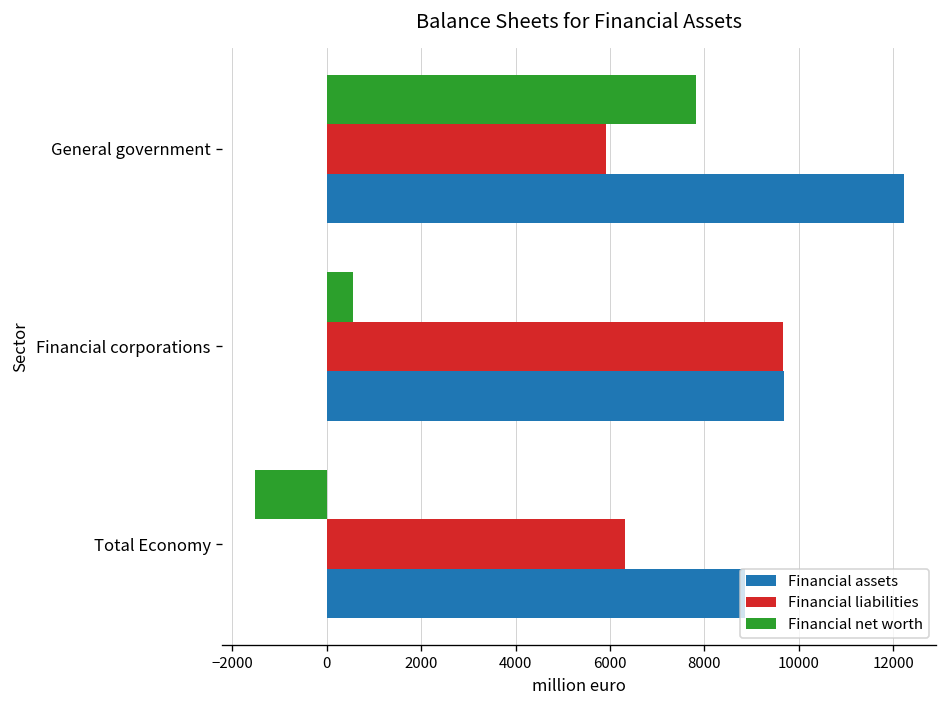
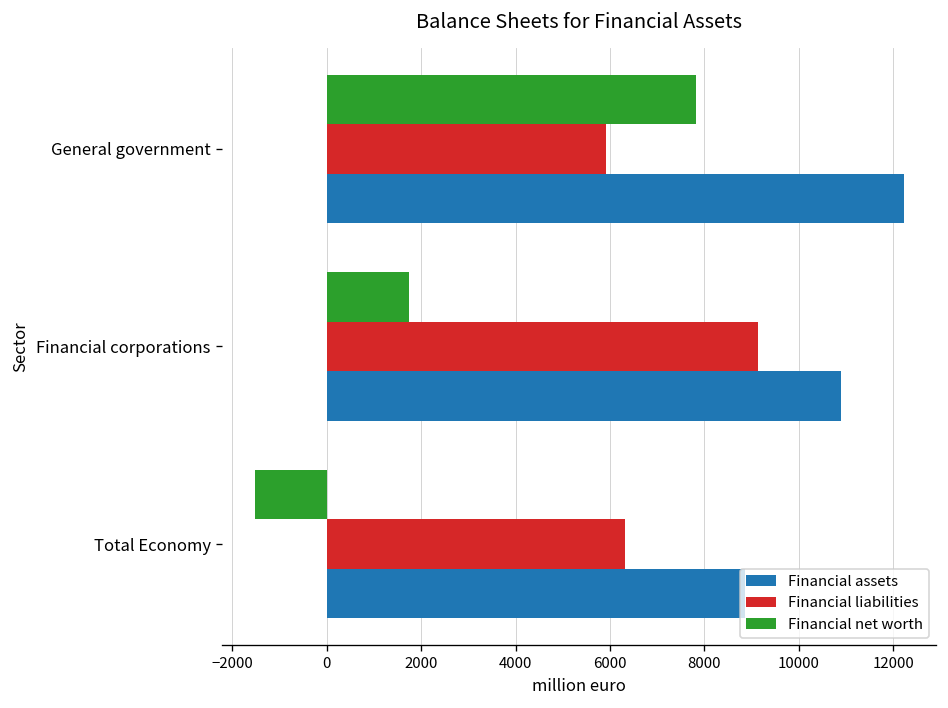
Financial net worth, Financial corporations: 600 -> 1700
Financial liabilities, Financial corporations: 9700 -> 9100
Financial assets, Financial corporations: 9700 -> 10900
